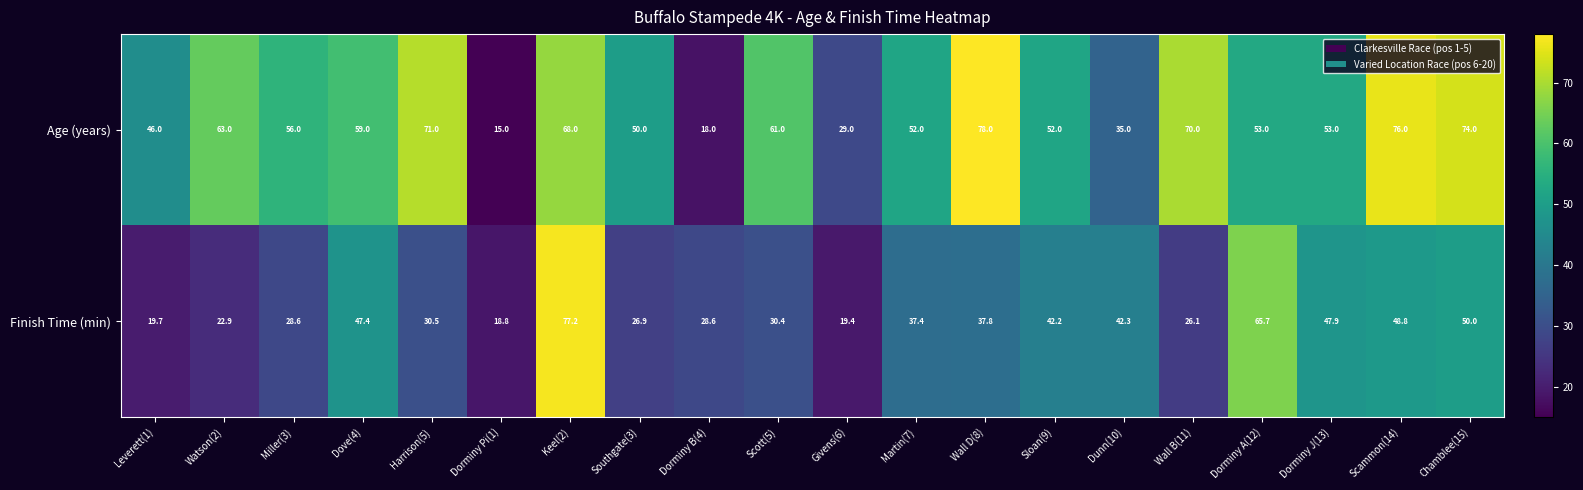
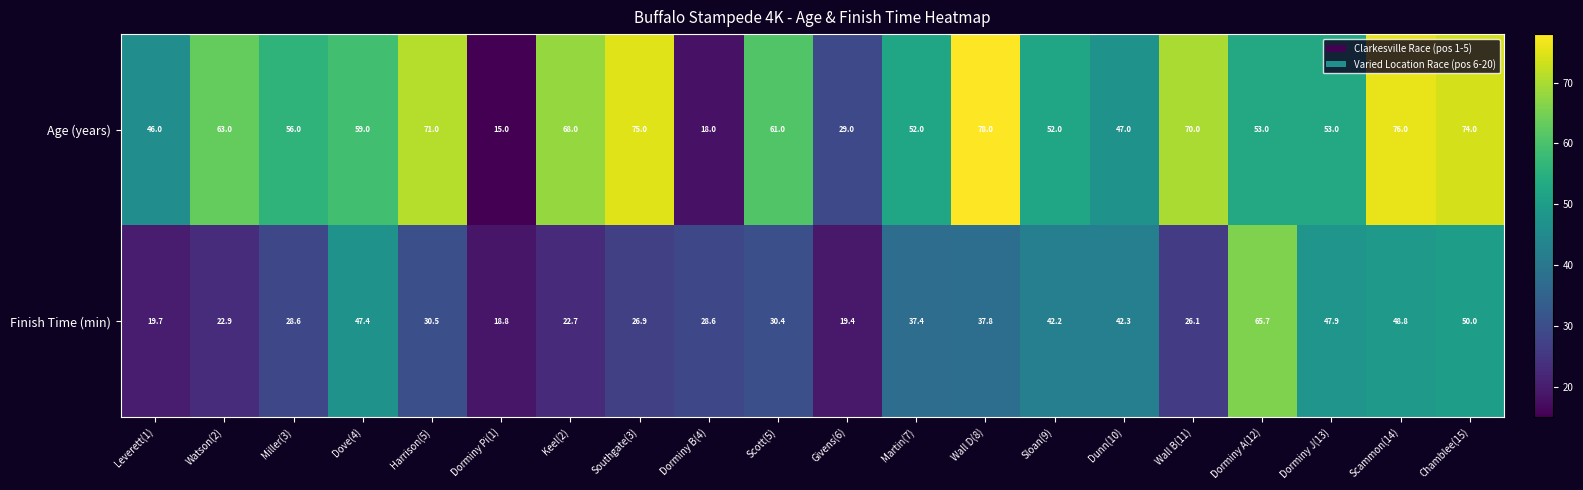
Age (years), Southgate(3): 50.0 -> 75.0
Age (years), Dunn(10): 35.0 -> 47.0
Finish Time (min), Keel(2): 77.2 -> 22.7
